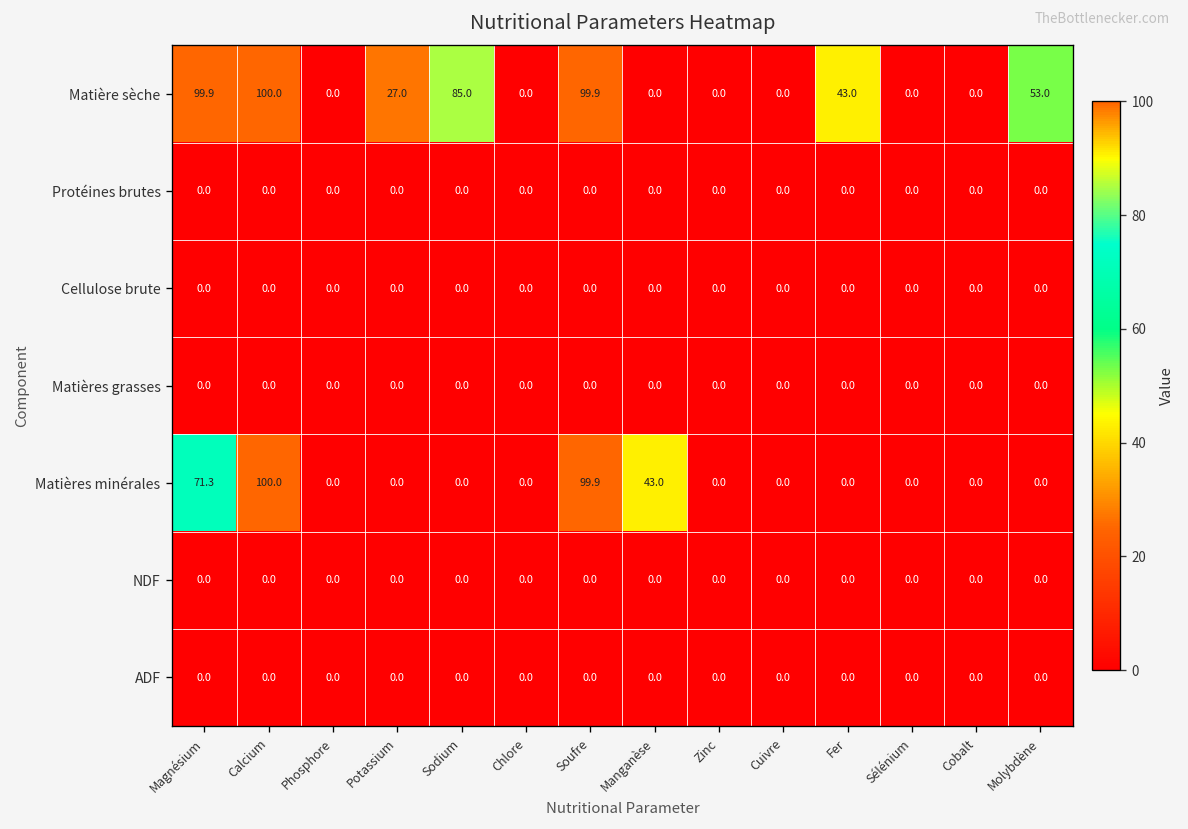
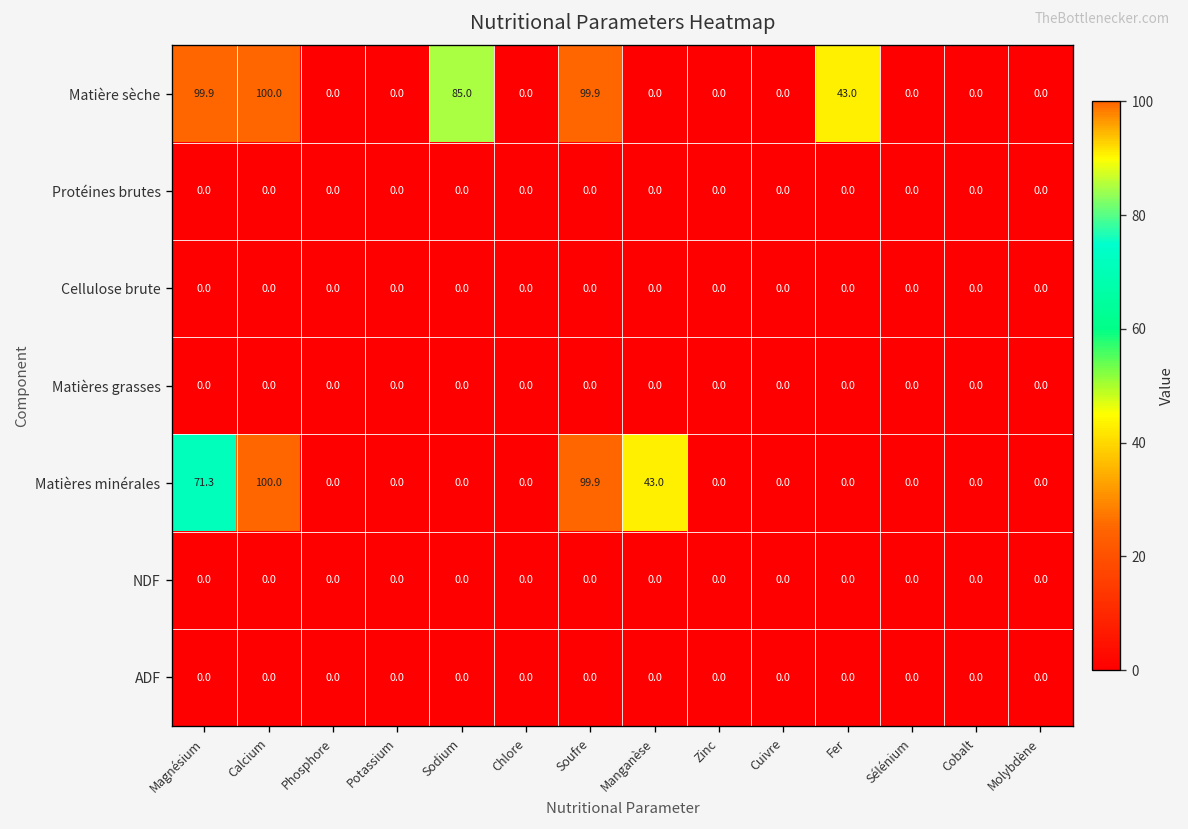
Matière sèche, Potassium: 27.0 -> 0.0
Matière sèche, Molybdène: 53.0 -> 0.0
